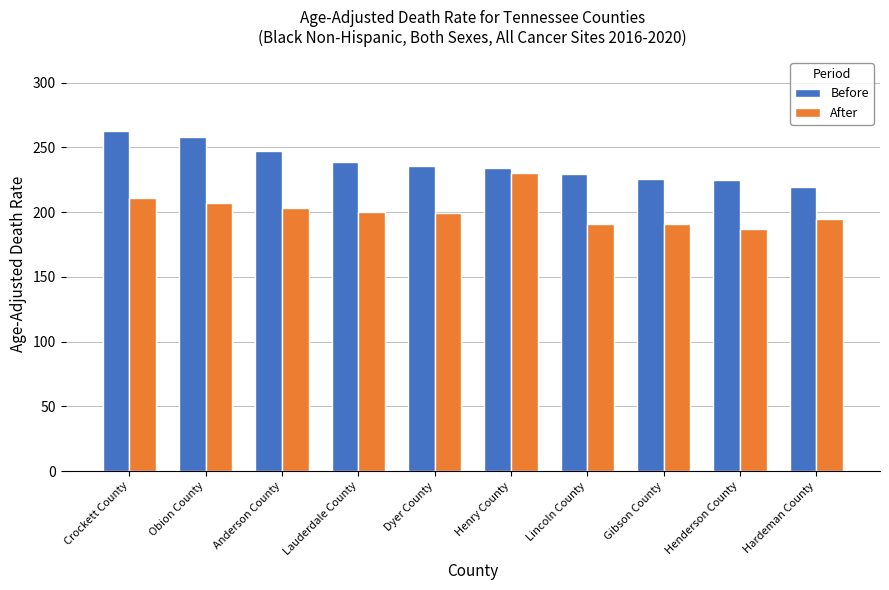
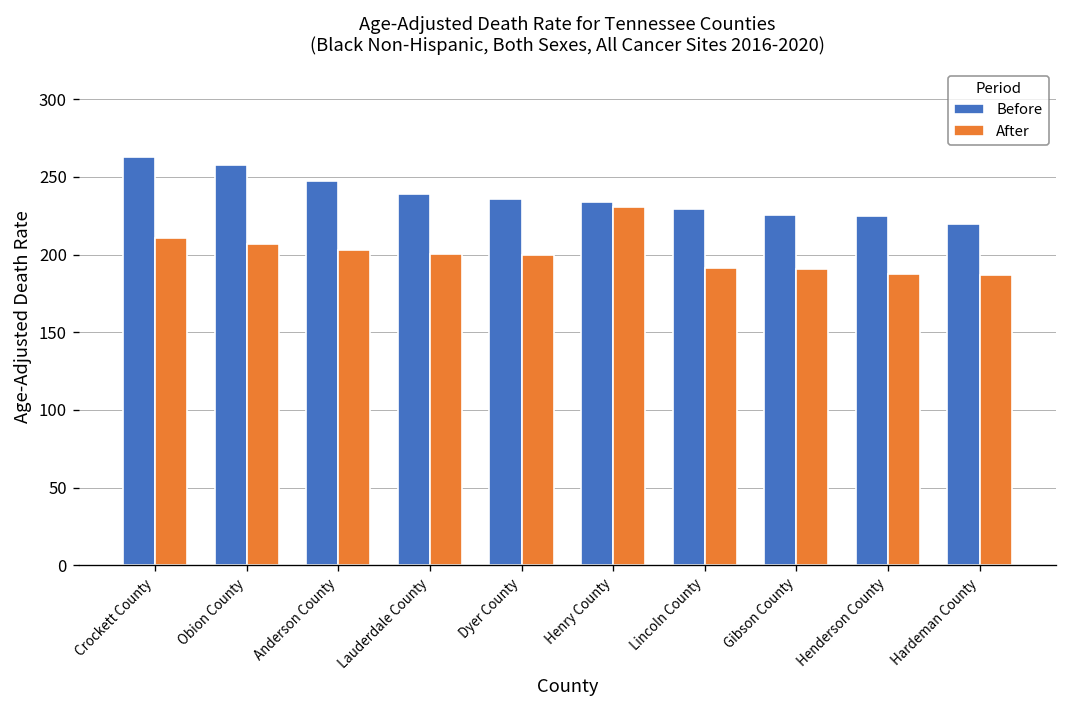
After, Hardeman County: 195 -> 187
